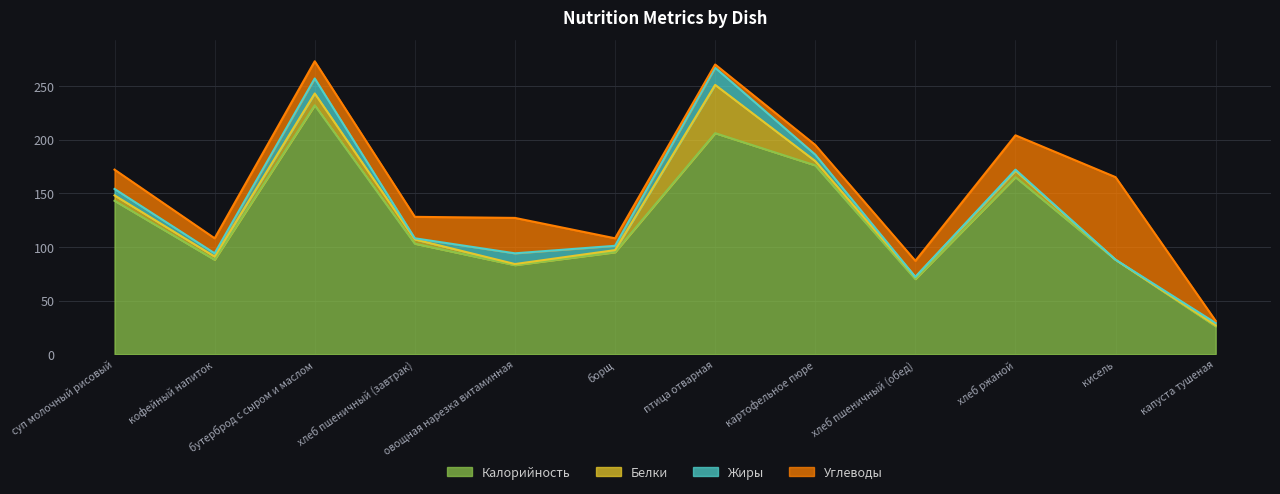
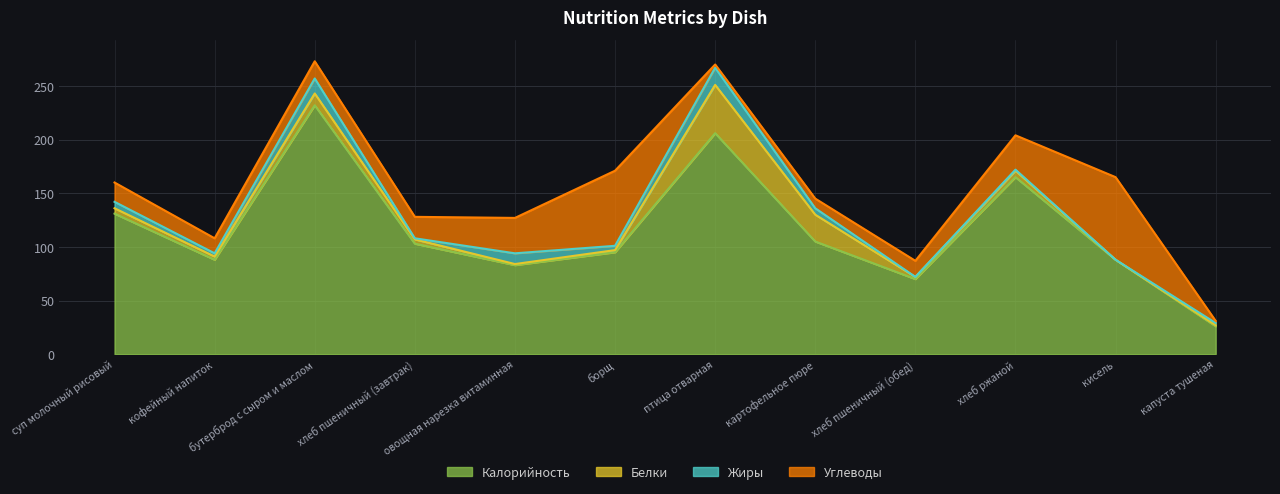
Калорийность, суп молочный рисовый: 143 -> 131
Углеводы, борщ: 7 -> 70
Калорийность, картофельное пюре: 176 -> 105
Белки, картофельное пюре: 4 -> 25
